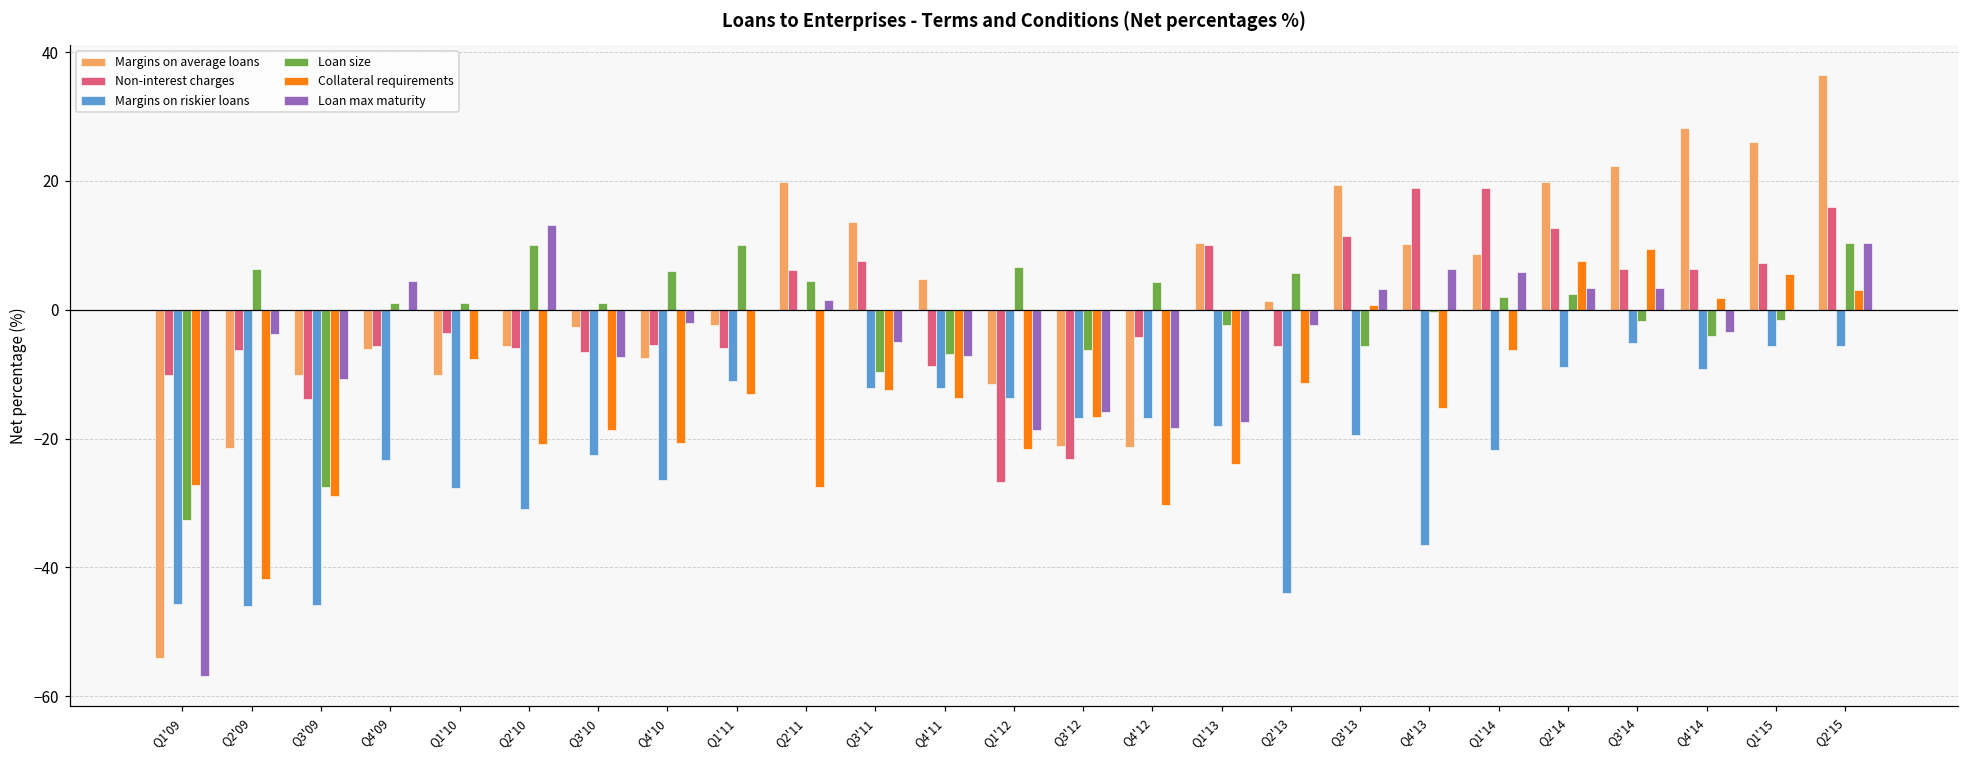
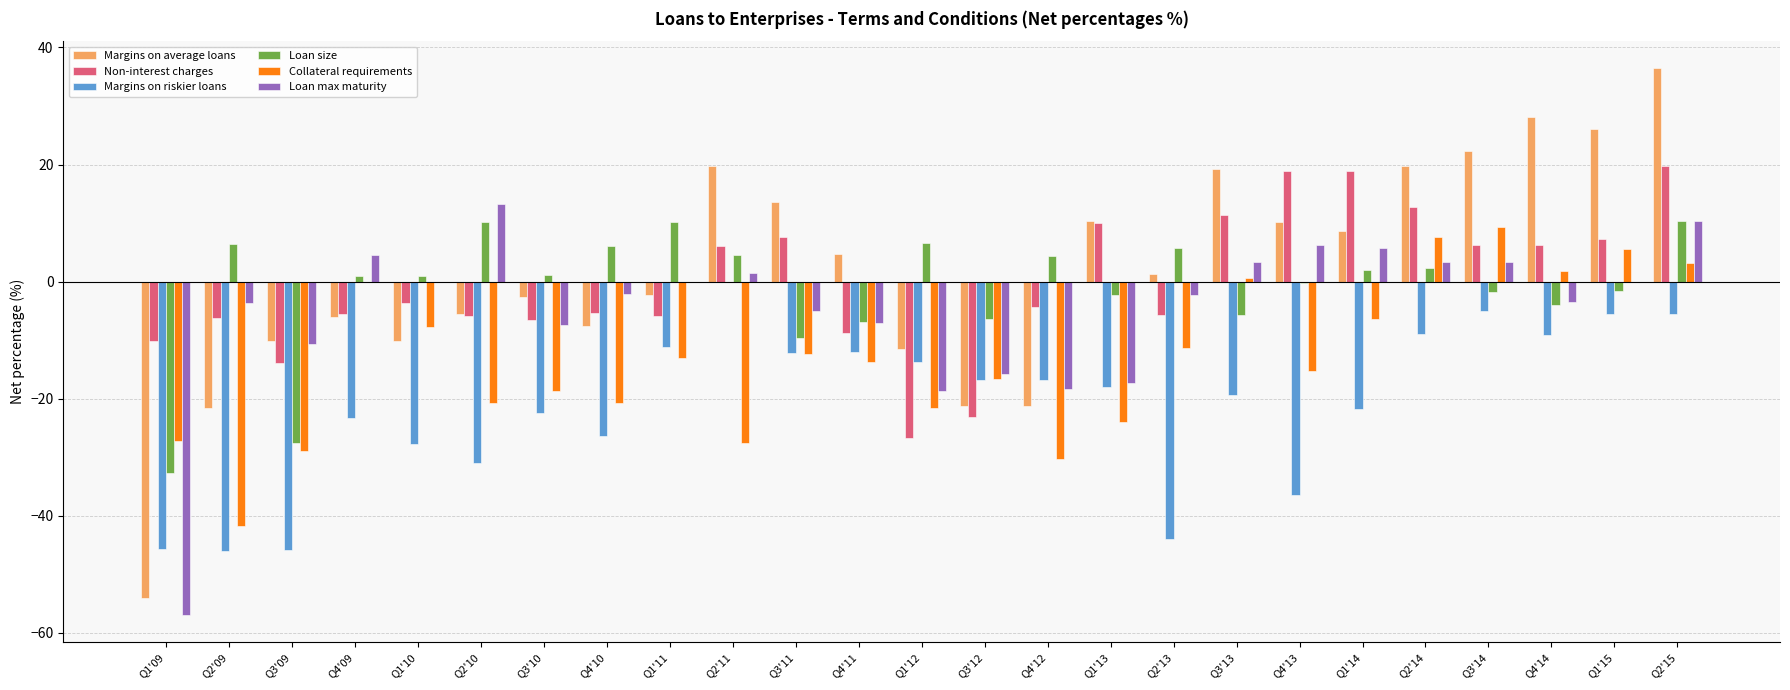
Non-interest charges, Q2'15: 16 -> 20
